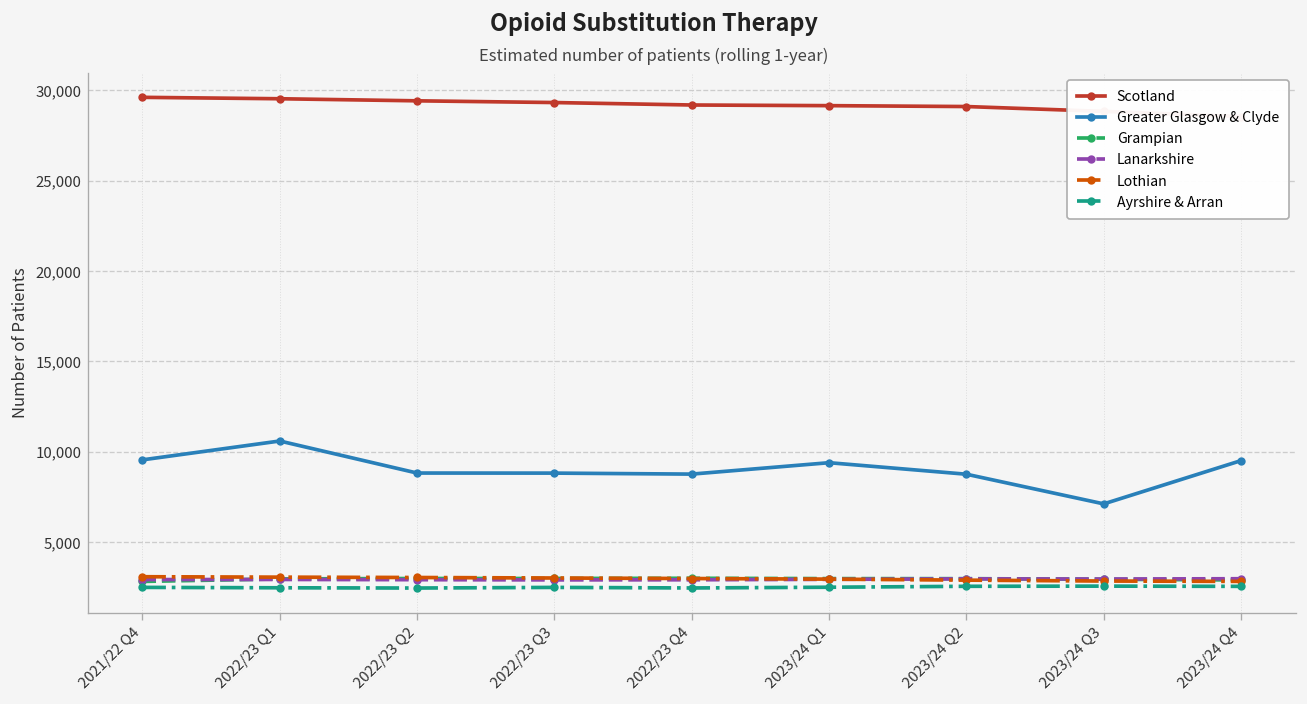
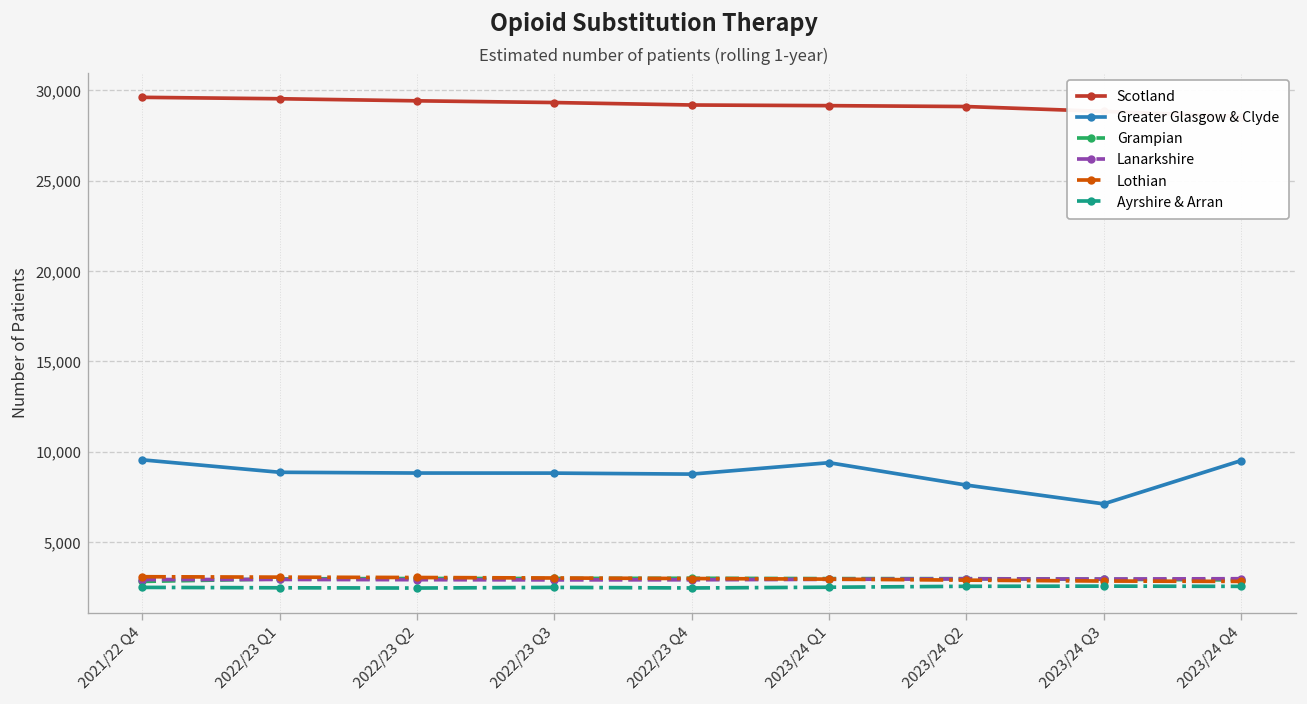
Greater Glasgow & Clyde, 2022/23 Q1: 10,600 -> 8,900
Greater Glasgow & Clyde, 2023/24 Q2: 8,800 -> 8,200
